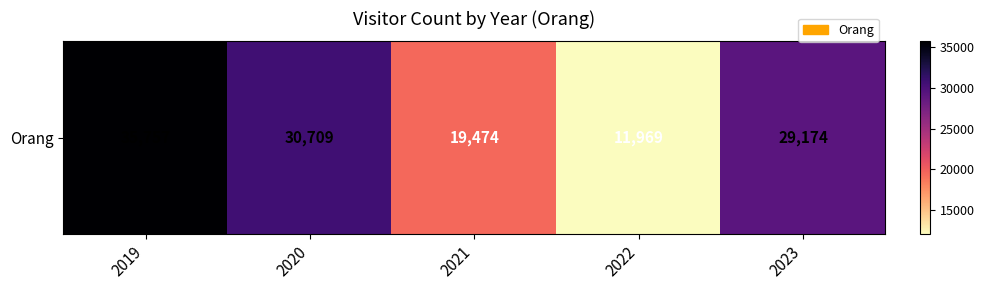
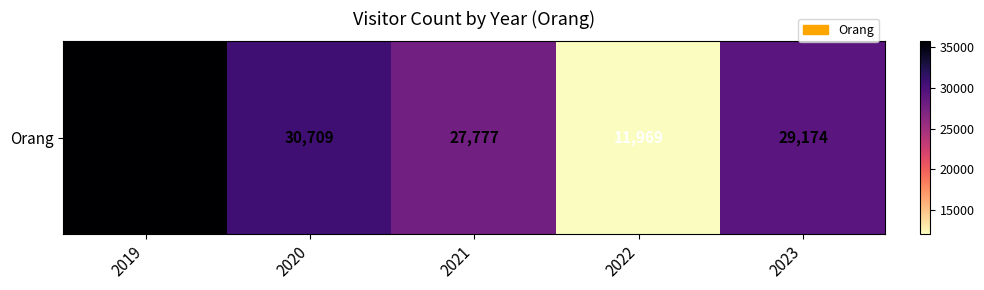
Orang, 2021: 19,474 -> 27,777
